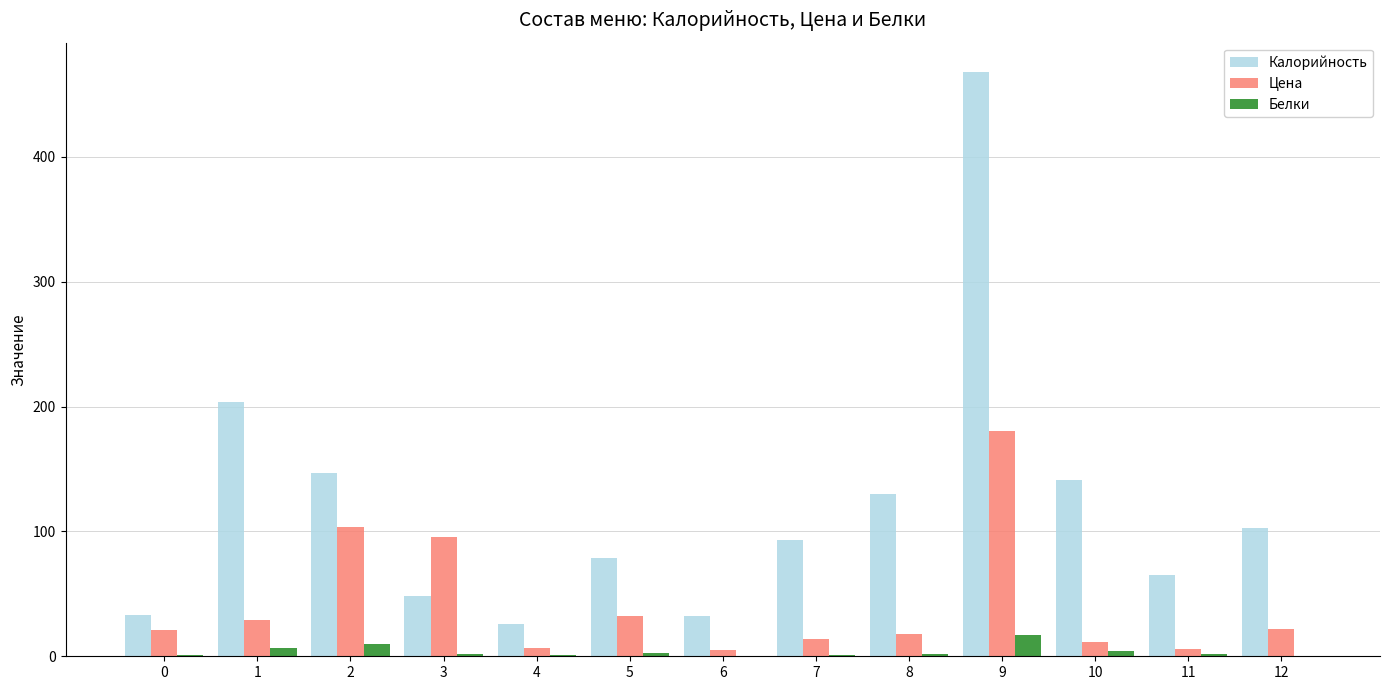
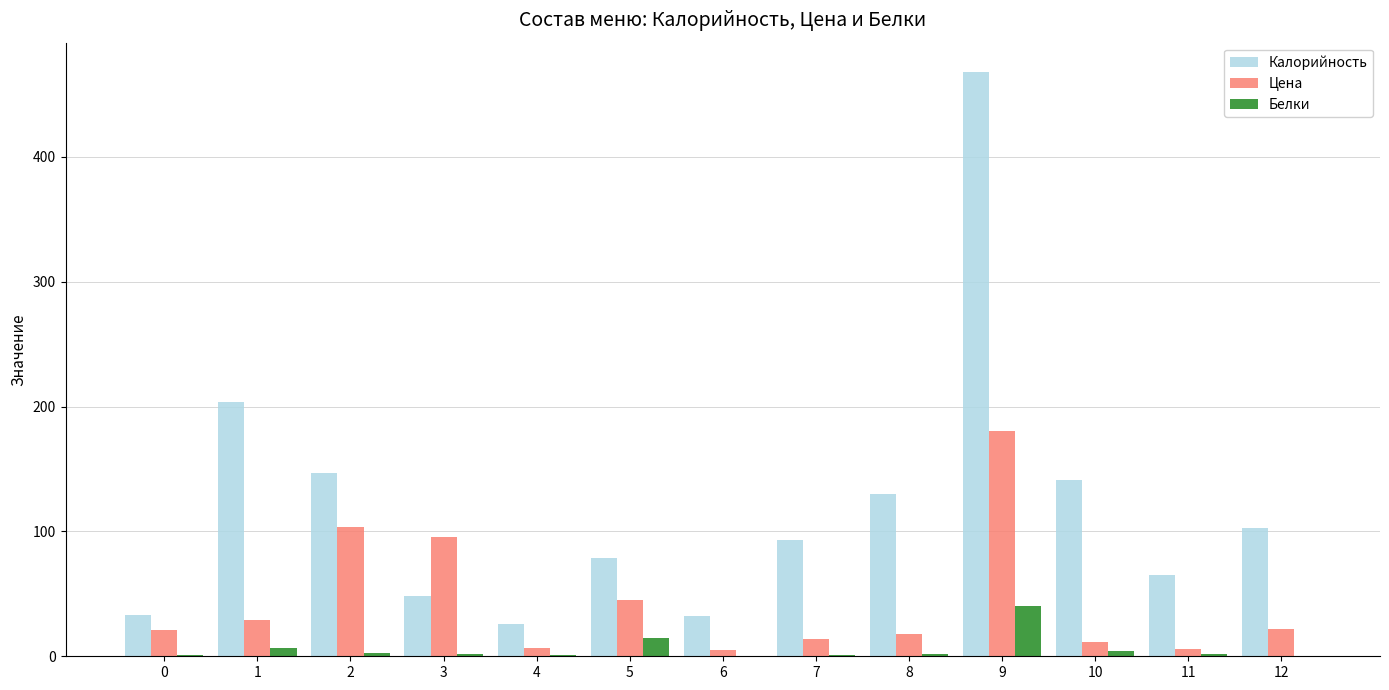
Белки, 2: 10 -> 3
Цена, 5: 32 -> 45
Белки, 5: 3 -> 15
Белки, 9: 17 -> 40
